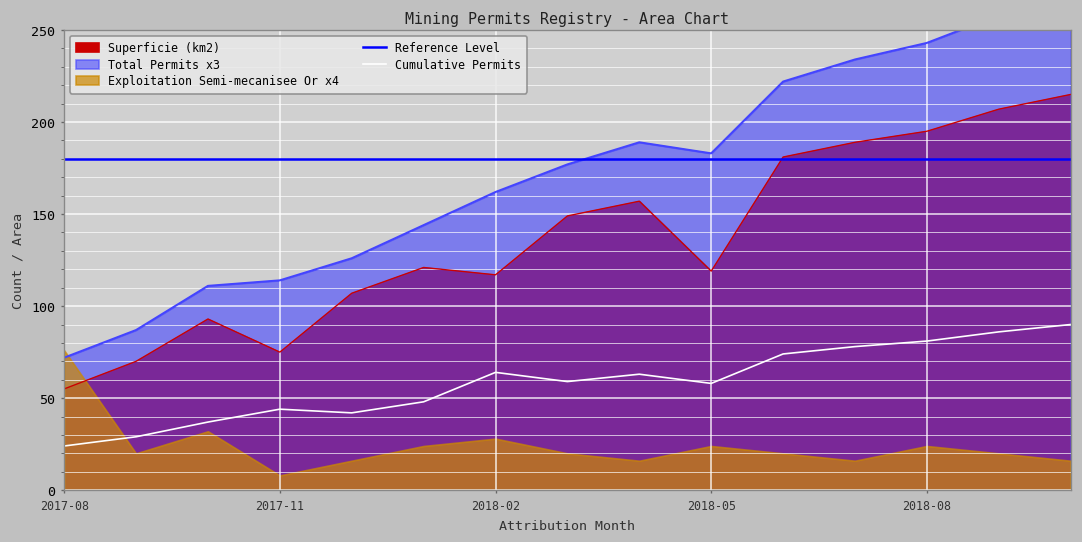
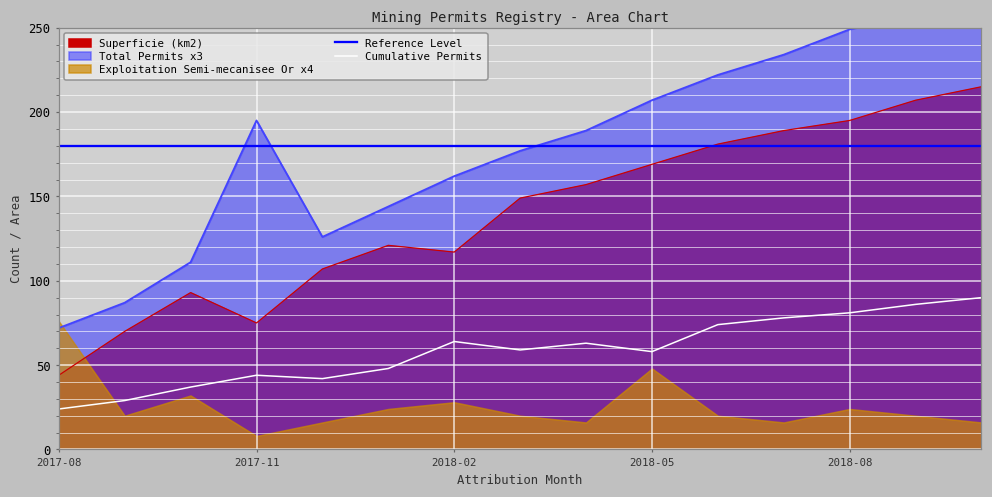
Superficie (km2), 2017-08: 55 -> 44
Total Permits x3, 2017-11: 114 -> 195
Superficie (km2), 2018-05: 119 -> 169
Total Permits x3, 2018-05: 183 -> 207
Exploitation Semi-mecanisee Or x4, 2018-05: 24 -> 48
Total Permits x3, 2018-08: 243 -> 249
